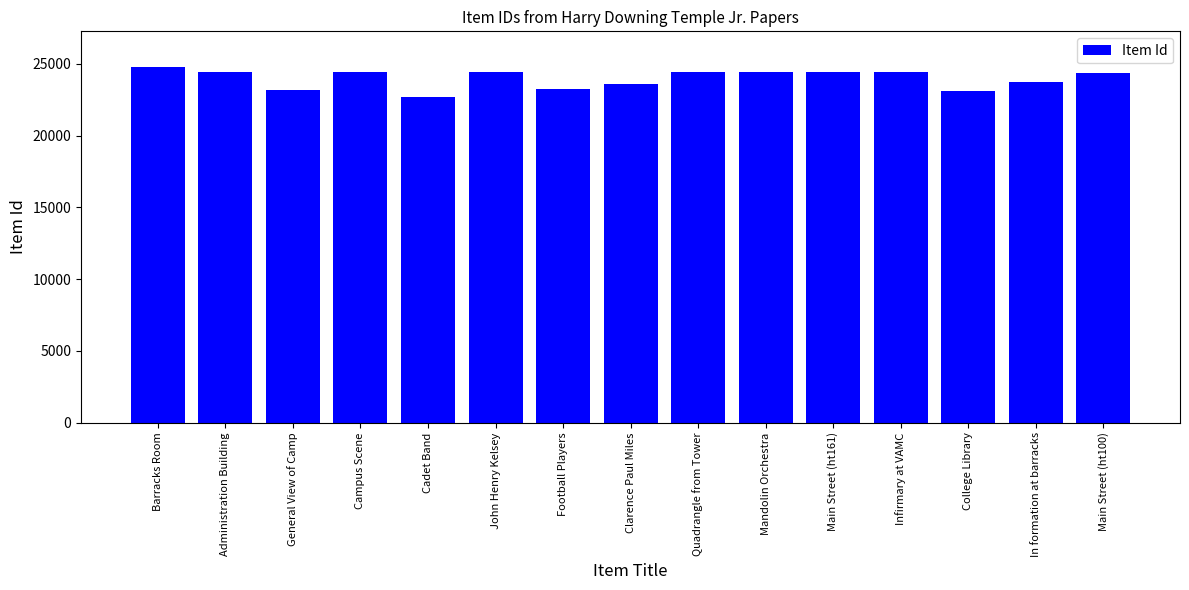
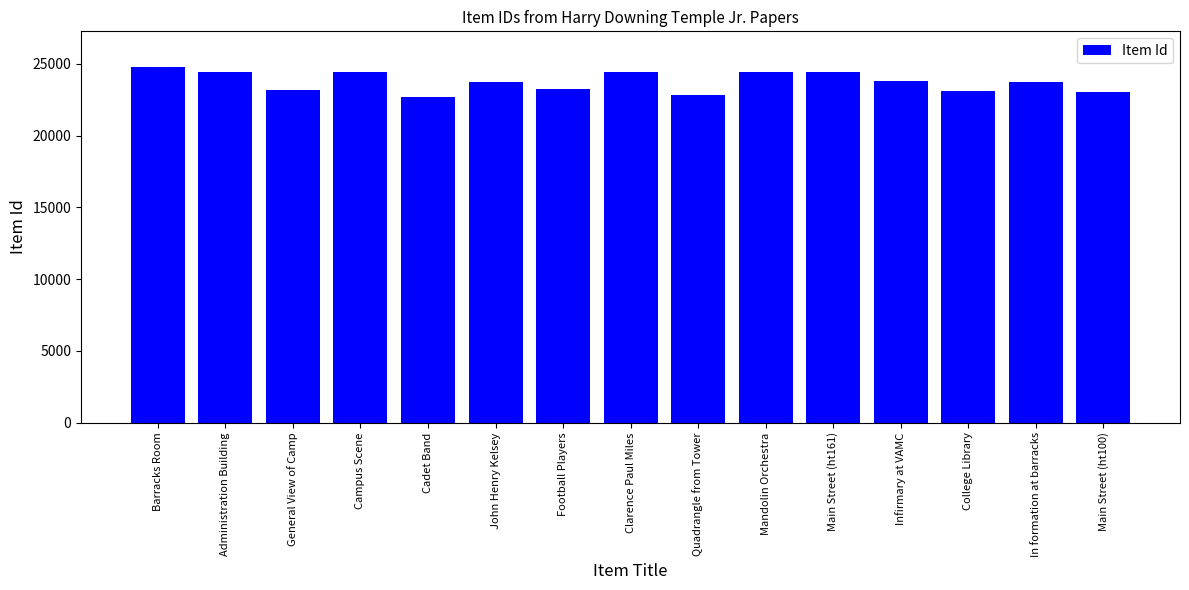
John Henry Kelsey: 24400 -> 23700
Clarence Paul Miles: 23600 -> 24400
Quadrangle from Tower: 24400 -> 22800
Infirmary at VAMC: 24400 -> 23800
Main Street (ht100): 24400 -> 23000
